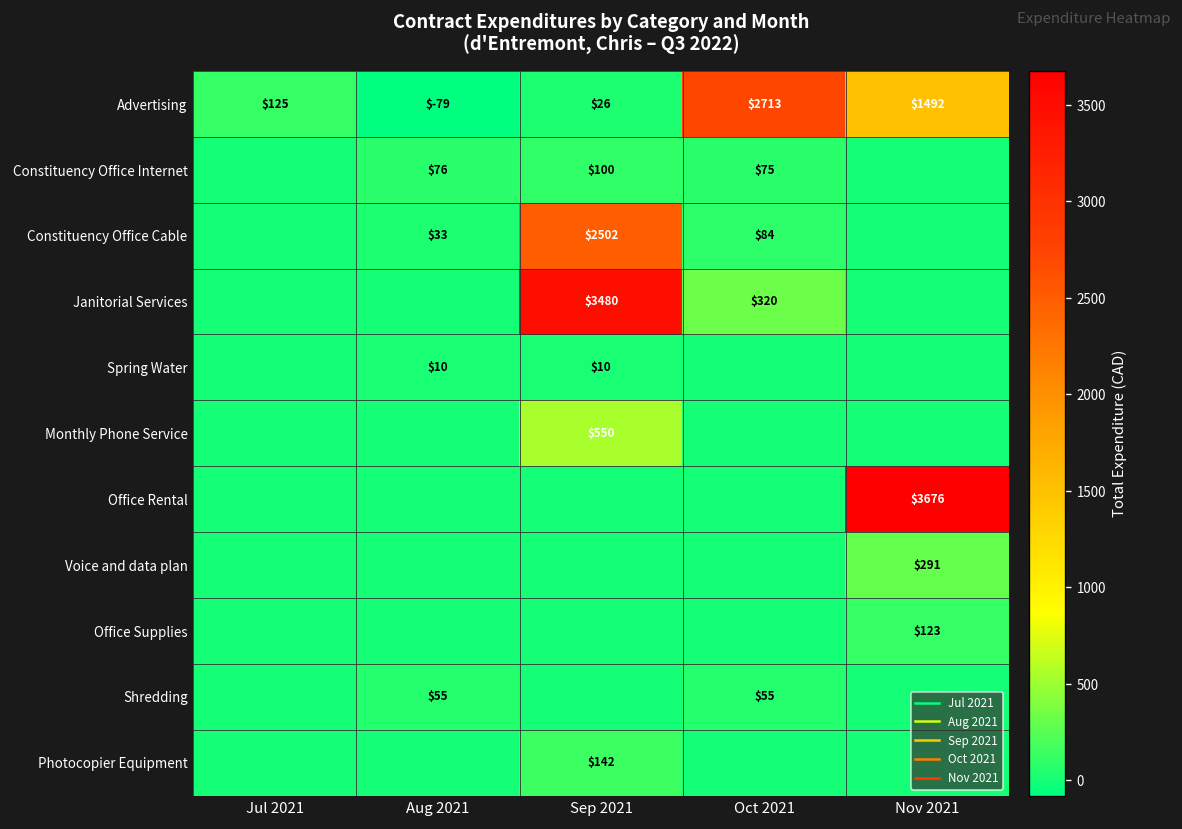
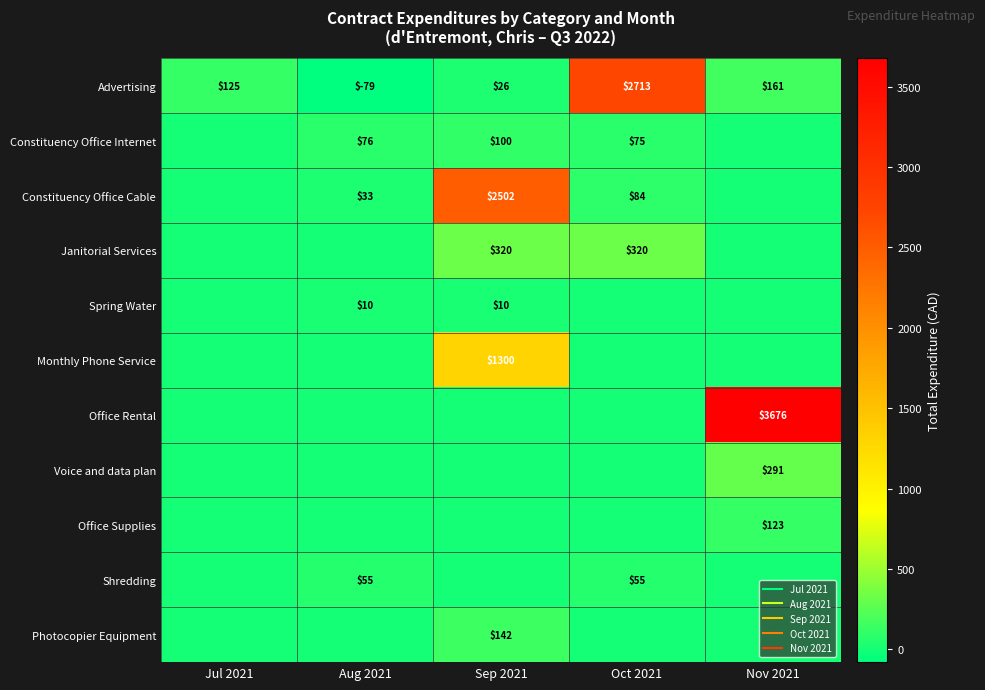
Advertising, Nov 2021: $1492 -> $161
Janitorial Services, Sep 2021: $3480 -> $320
Monthly Phone Service, Sep 2021: $550 -> $1300
